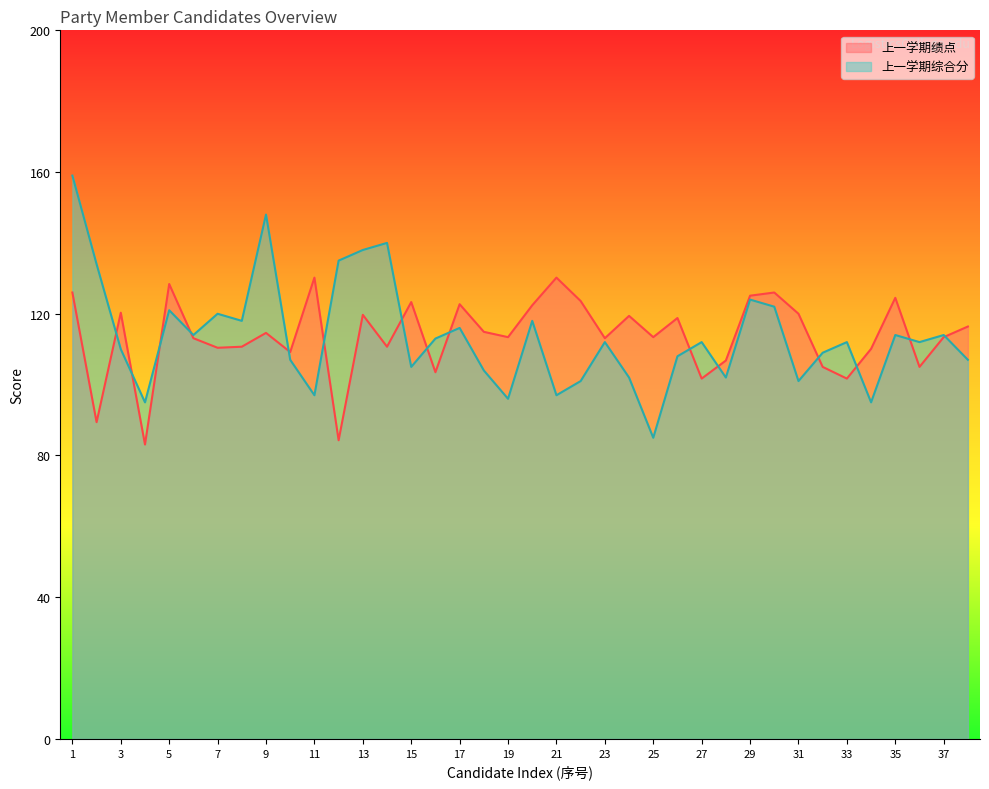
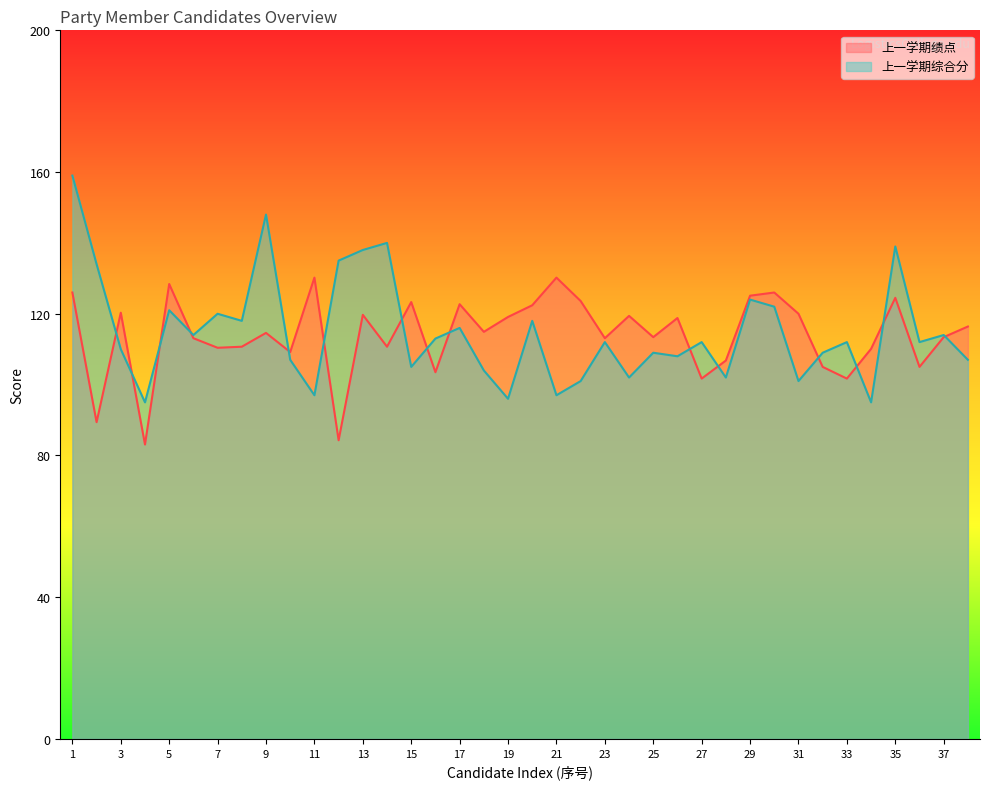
上一学期绩点, 19: 113 -> 119
上一学期综合分, 25: 85 -> 109
上一学期综合分, 35: 114 -> 139
